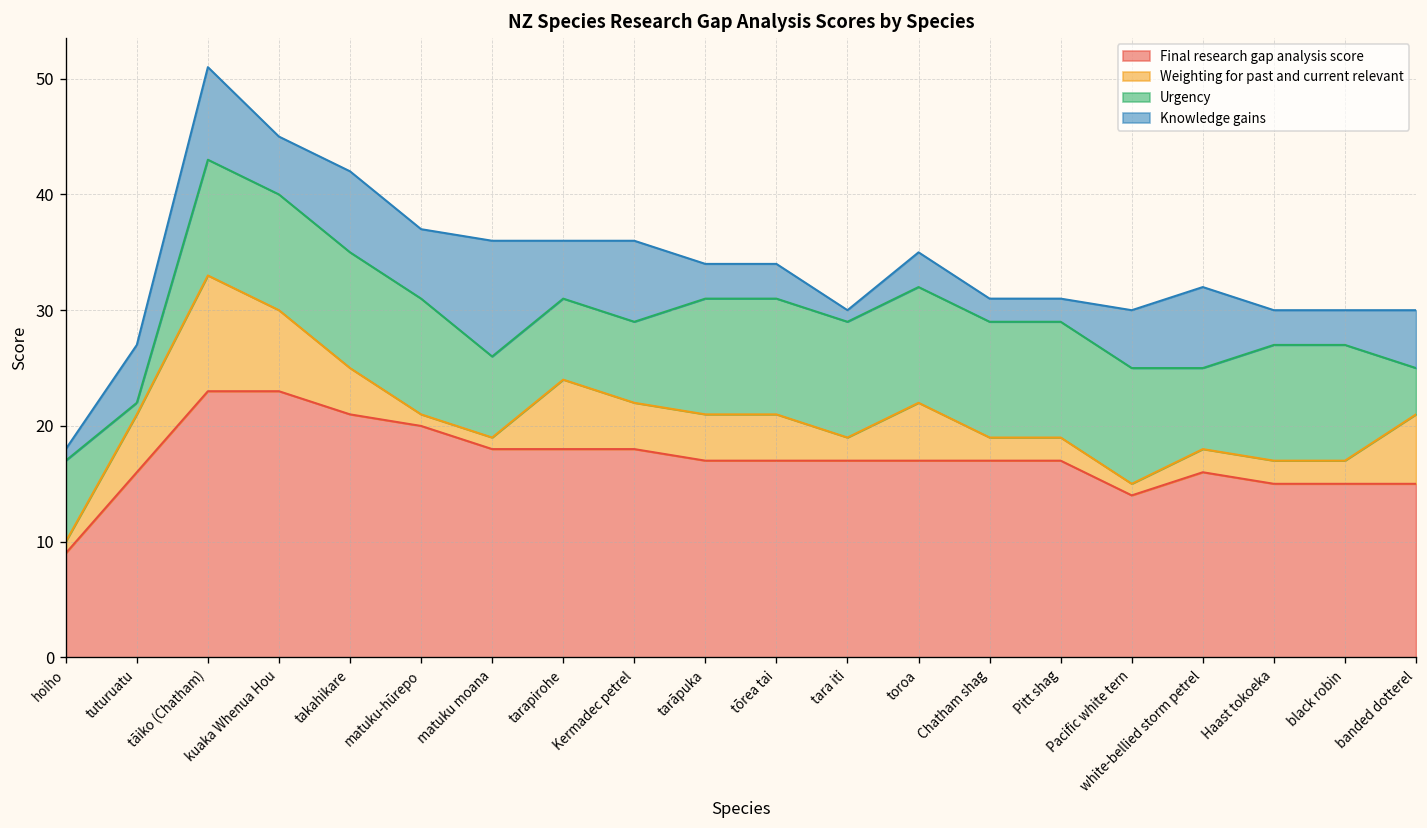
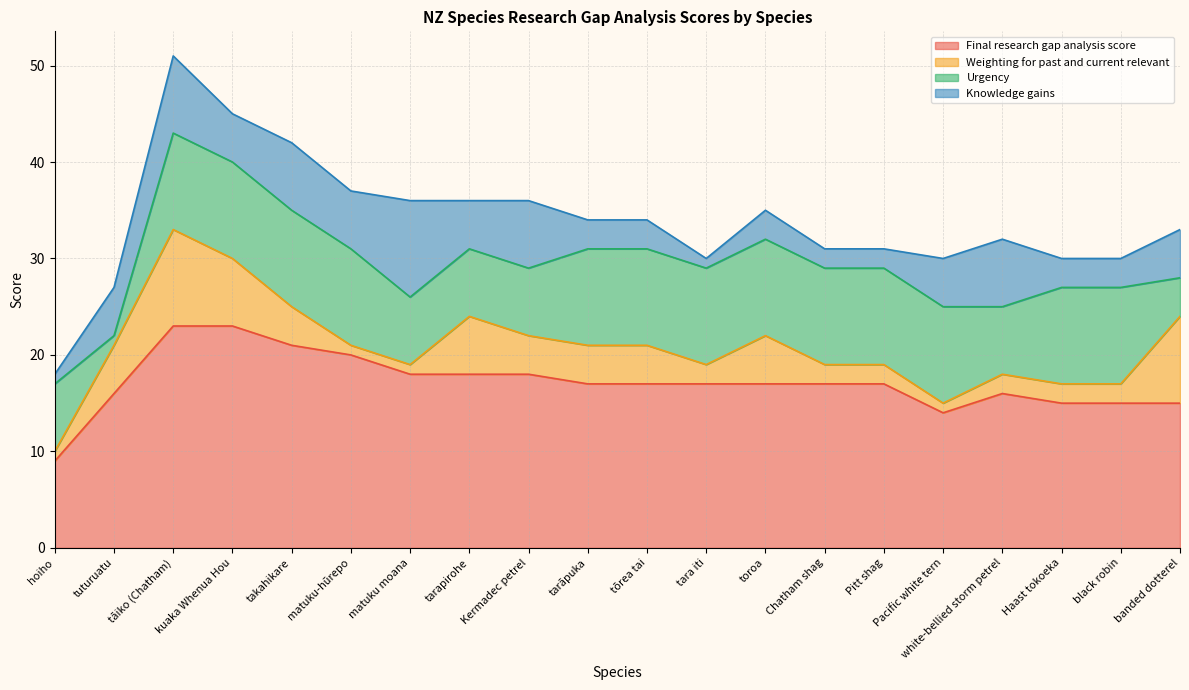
Weighting for past and current relevant, banded dotterel: 6 -> 9
